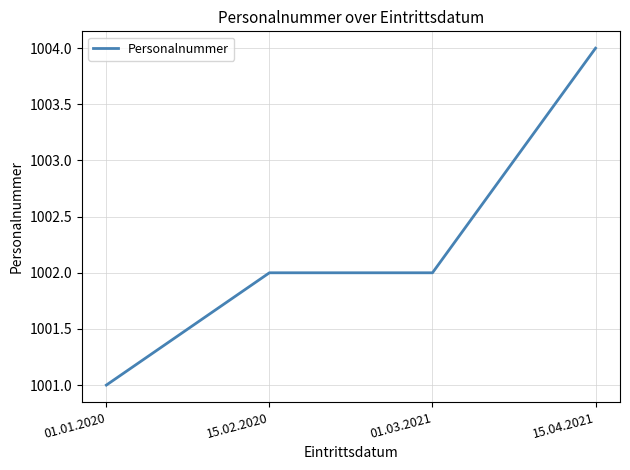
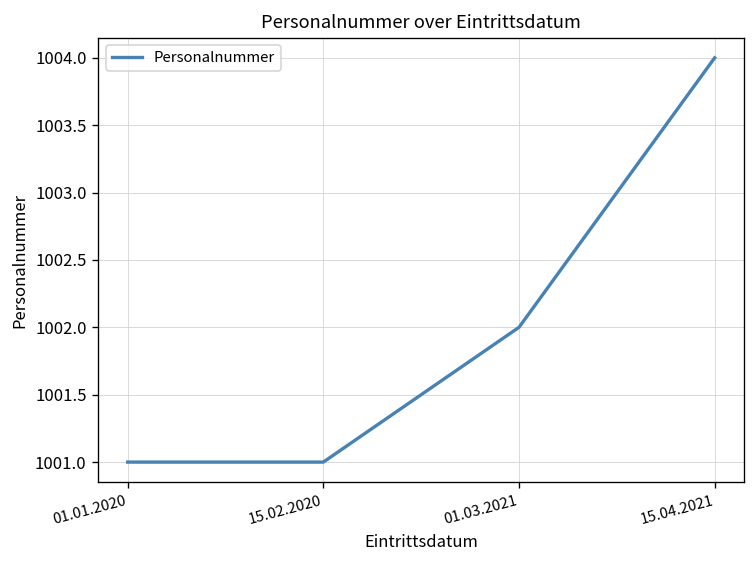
15.02.2020: 1002 -> 1001
